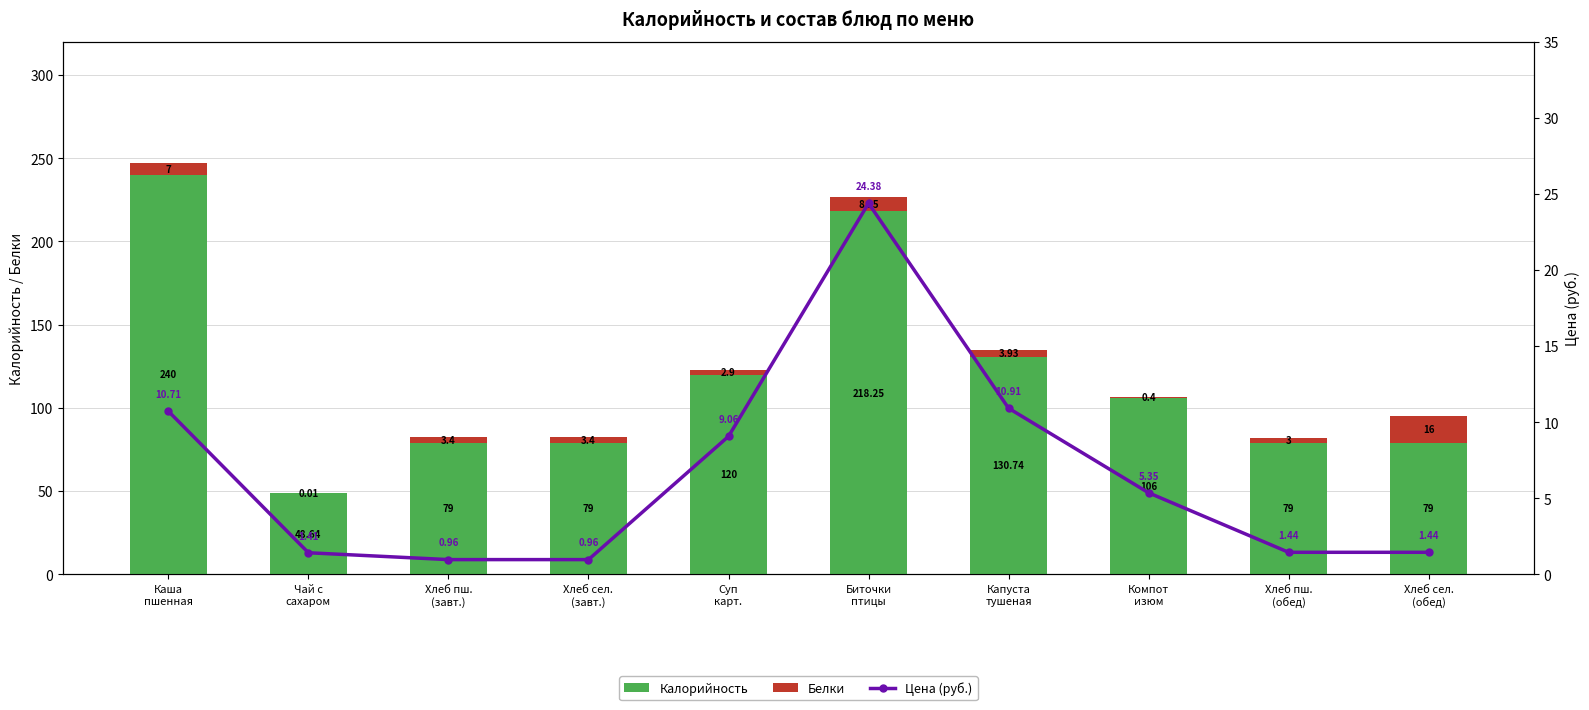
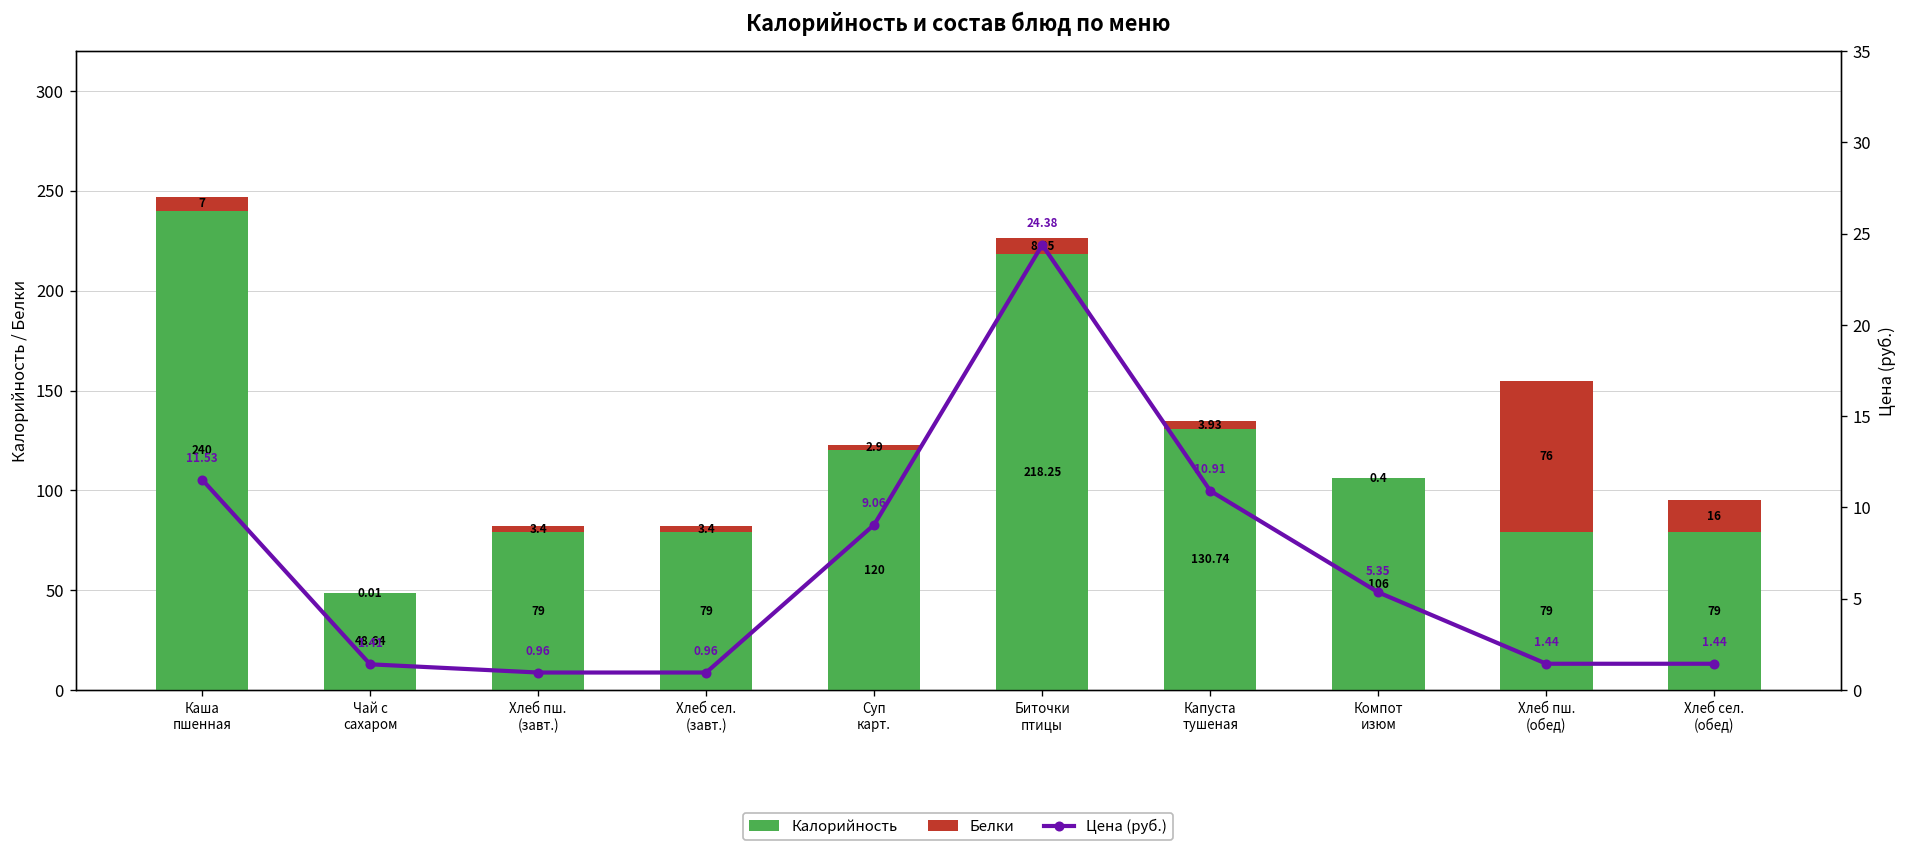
Белки, Хлеб пш. (обед): 3 -> 76
Цена (руб.), Каша пшенная: 10.71 -> 11.53
